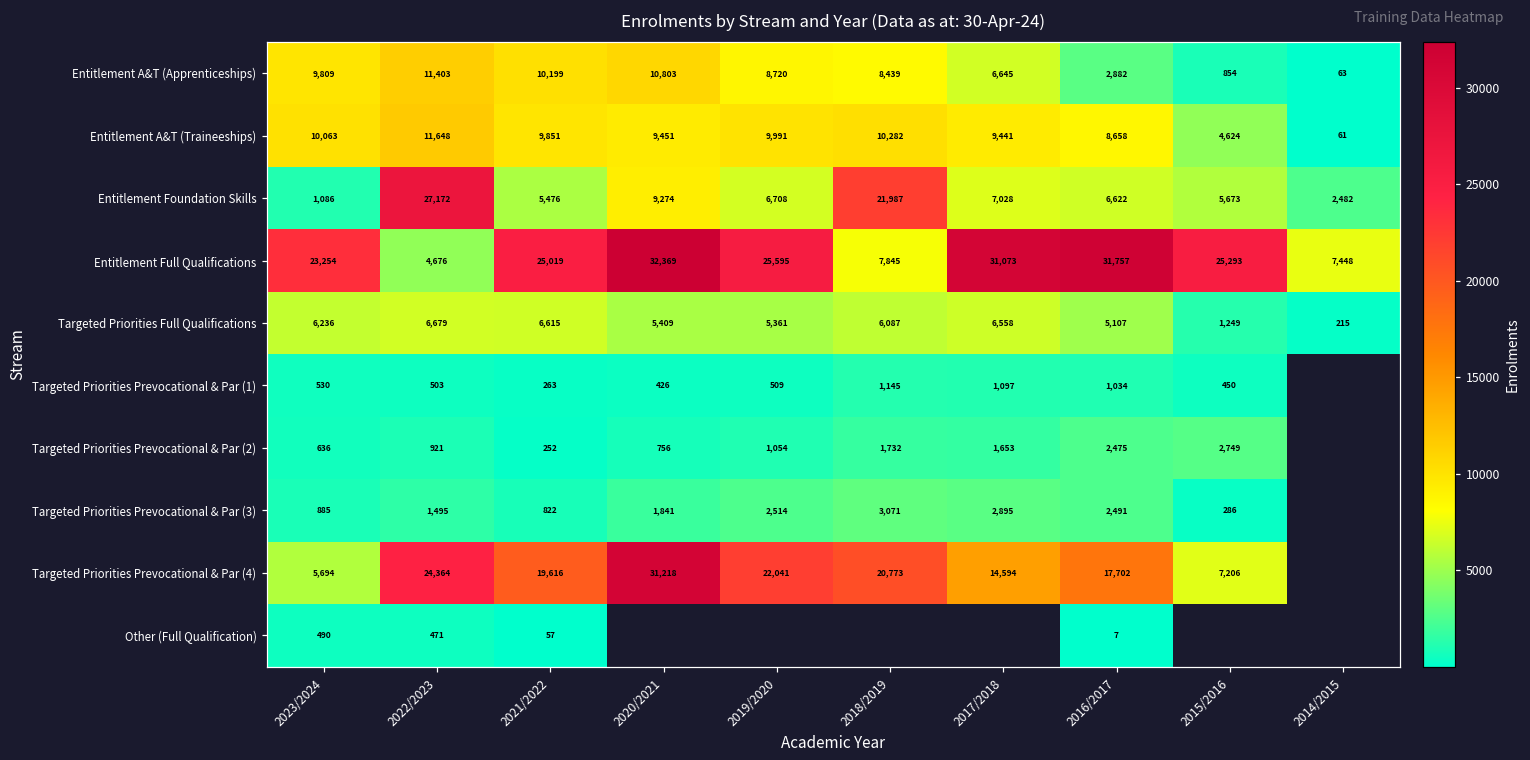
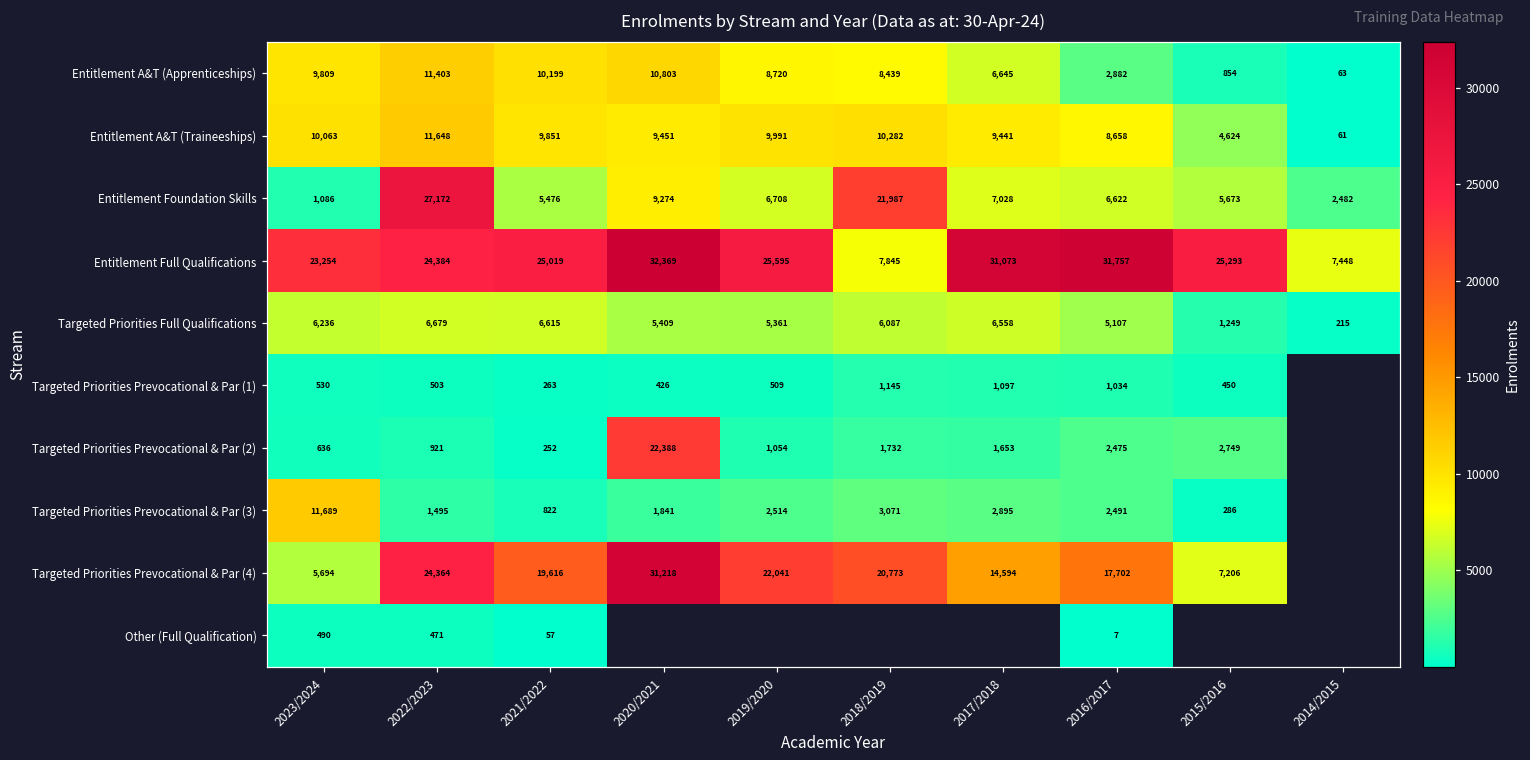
Entitlement Full Qualifications, 2022/2023: 4,676 -> 24,384
Targeted Priorities Prevocational & Par (2), 2020/2021: 756 -> 22,388
Targeted Priorities Prevocational & Par (3), 2023/2024: 885 -> 11,689
